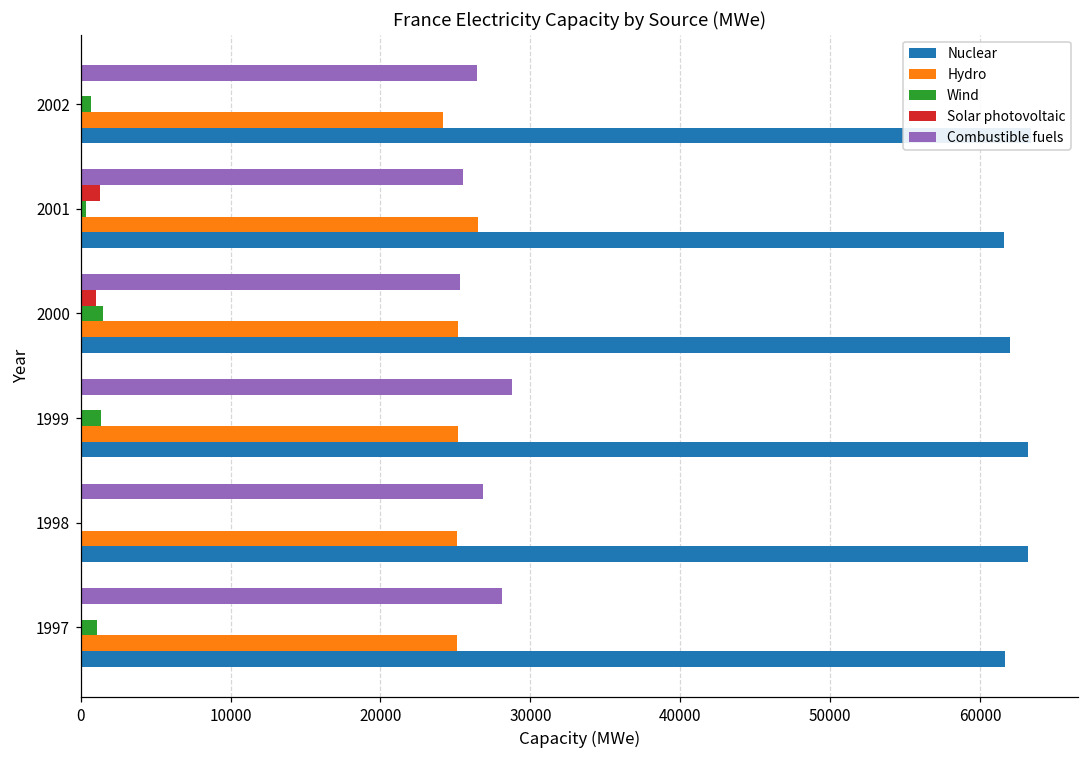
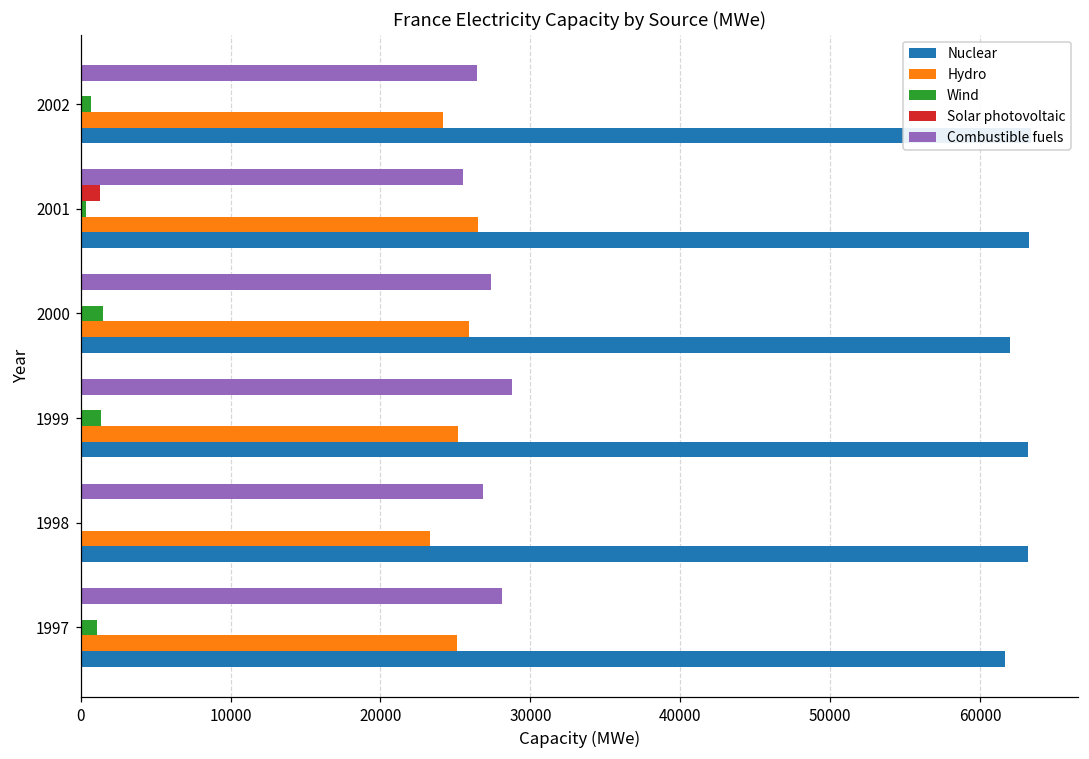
Nuclear, 2001: 61600 -> 63300
Combustible fuels, 2000: 25300 -> 27400
Solar photovoltaic, 2000: 1100 -> 0
Hydro, 2000: 25200 -> 25900
Hydro, 1998: 25100 -> 23300
